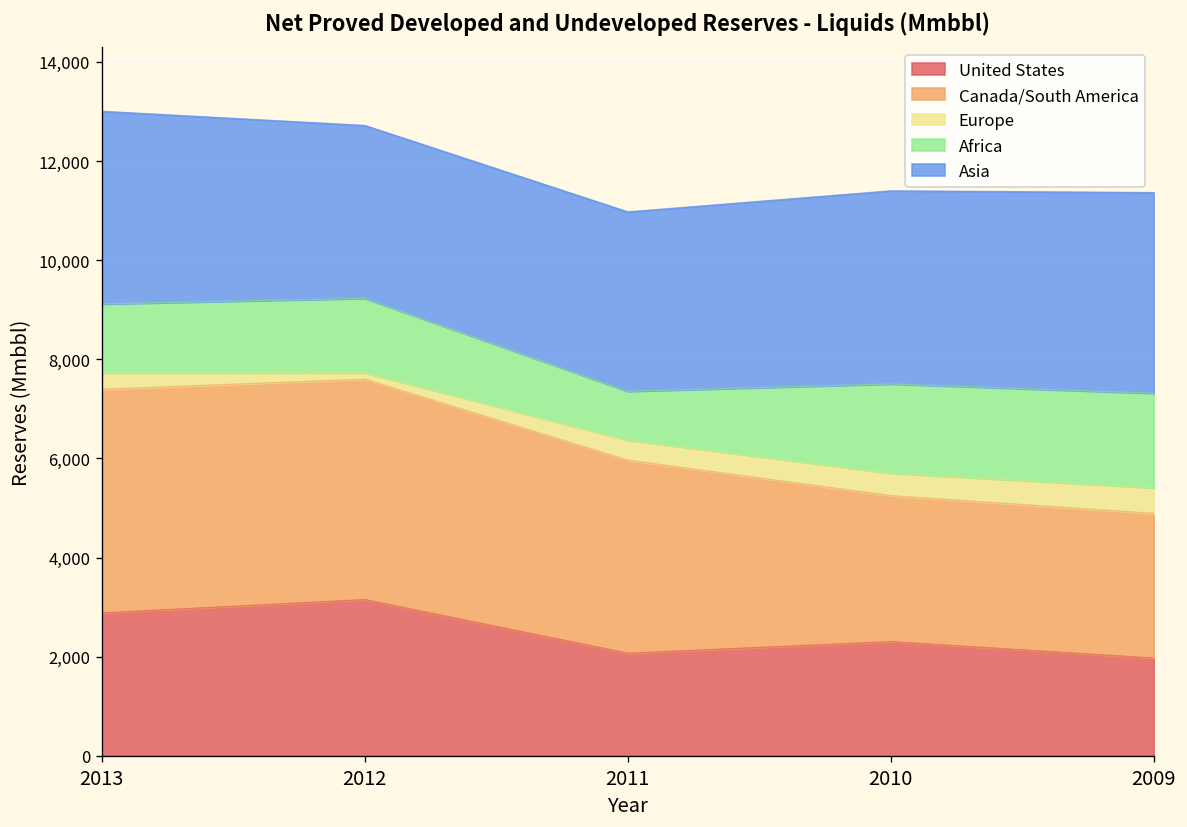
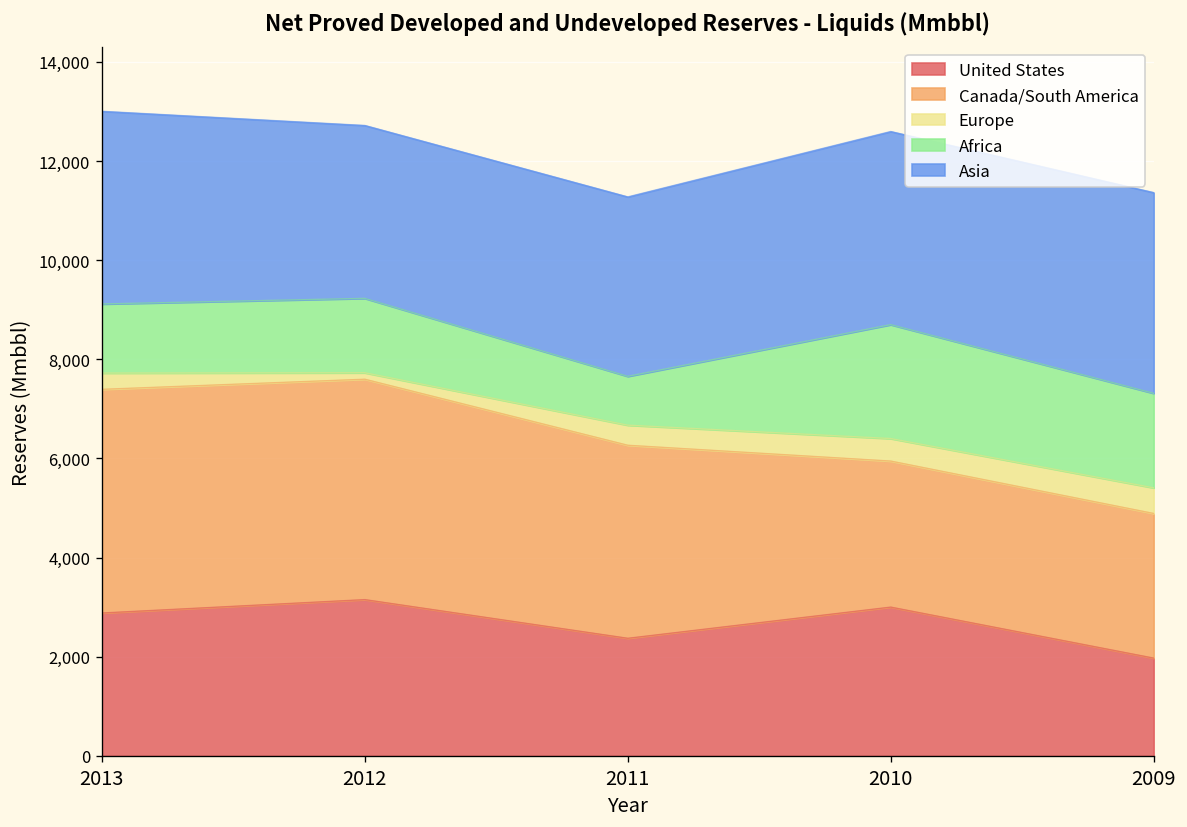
United States, 2011: 2,100 -> 2,400
United States, 2010: 2,300 -> 3,000
Africa, 2010: 1,800 -> 2,300
